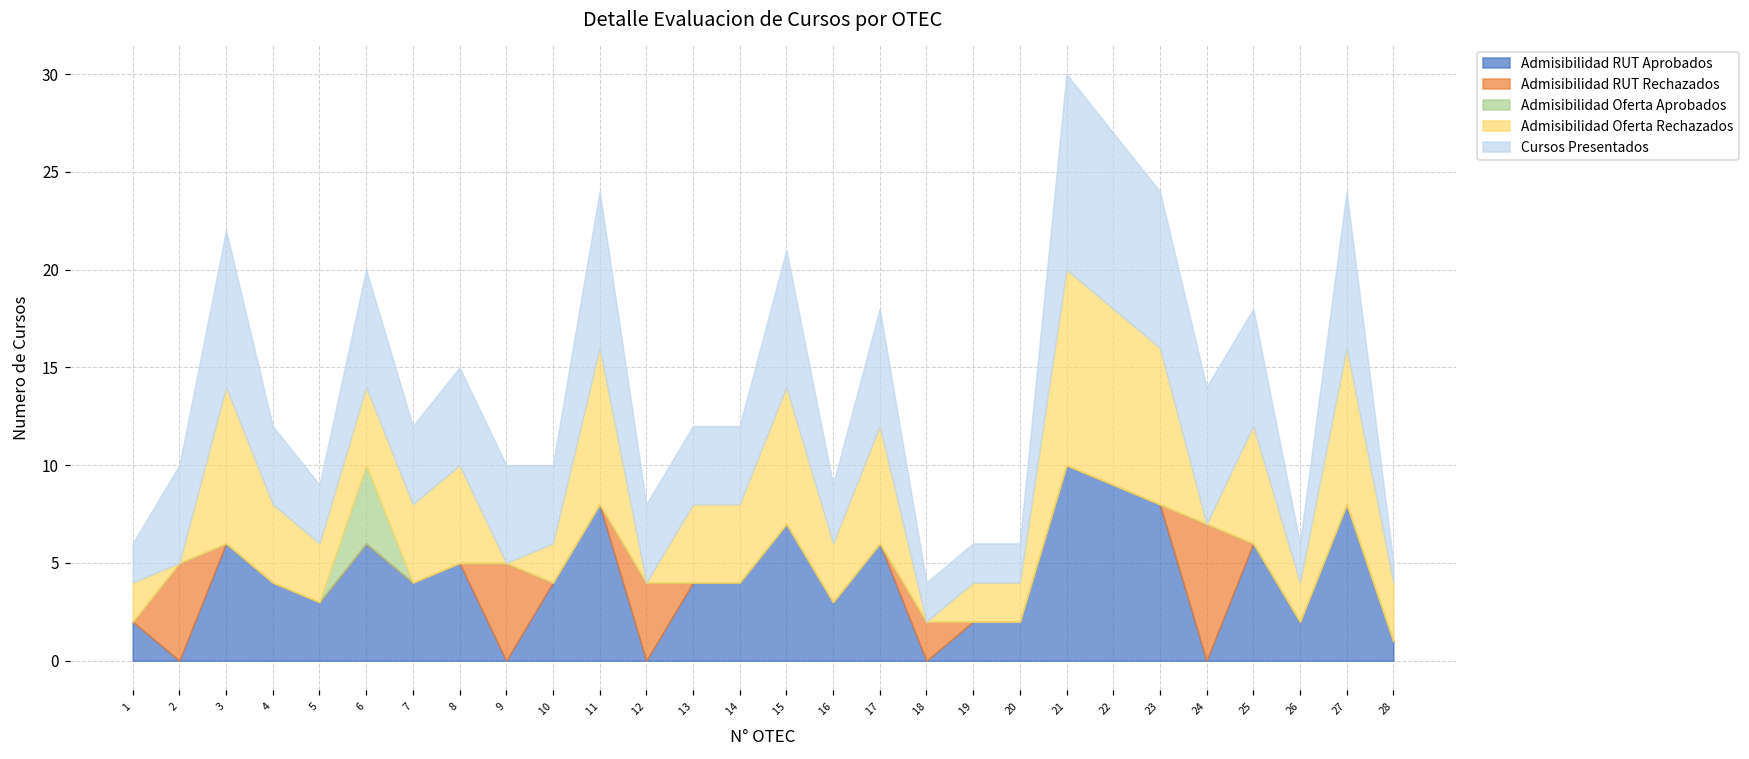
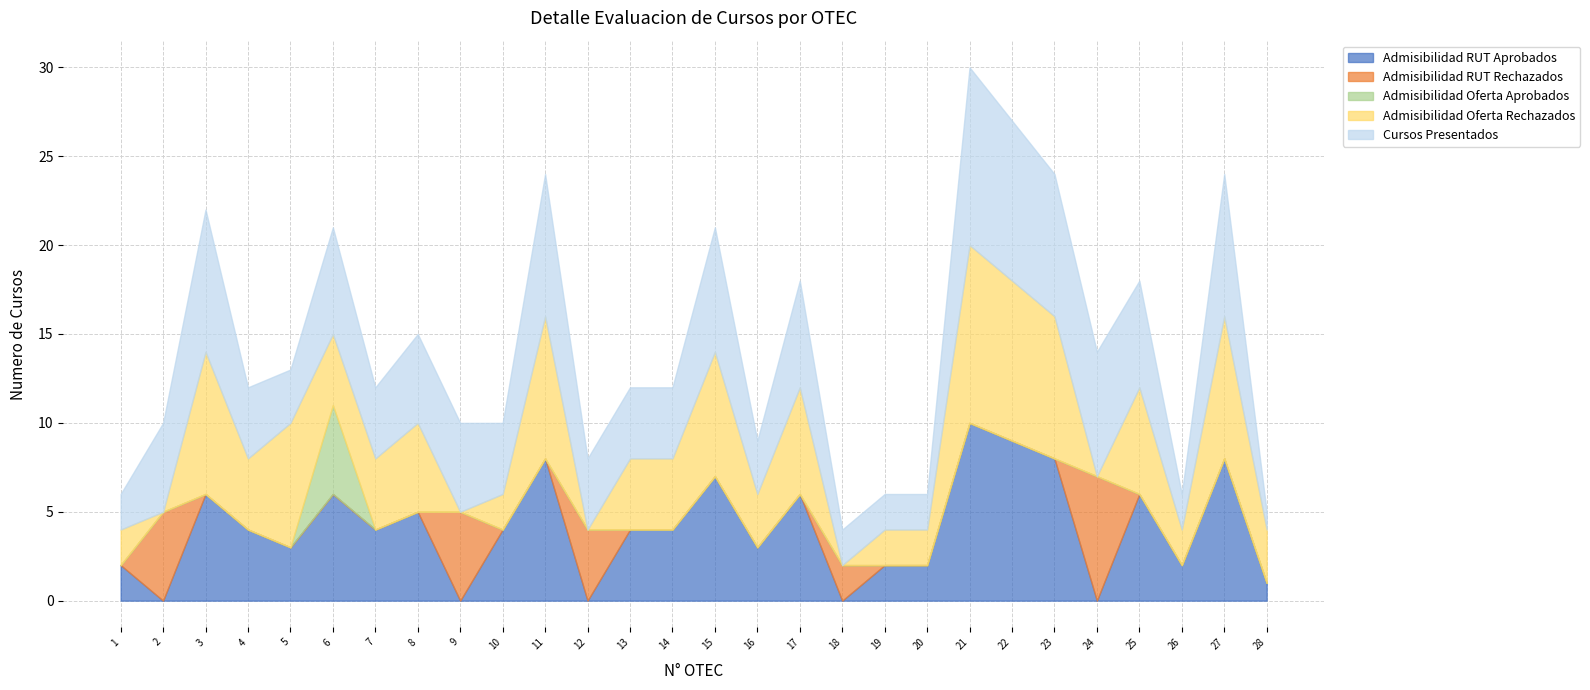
Admisibilidad Oferta Rechazados, 5: 3 -> 7
Admisibilidad Oferta Aprobados, 6: 4 -> 5
